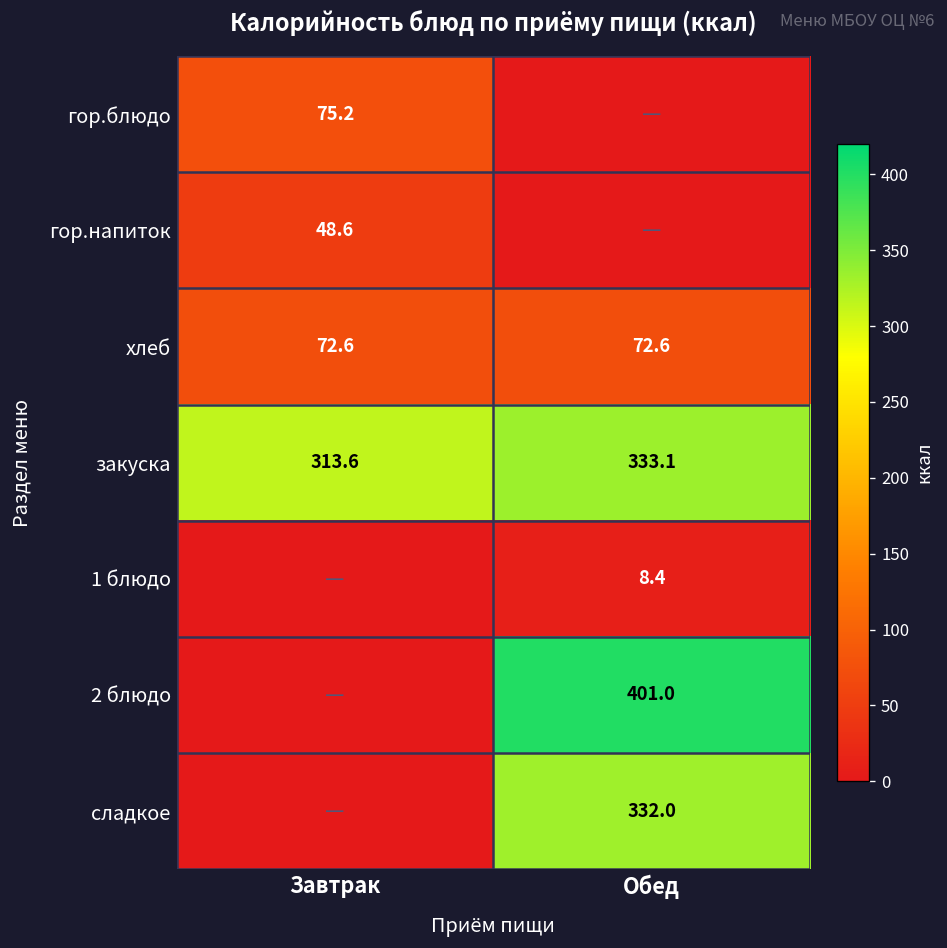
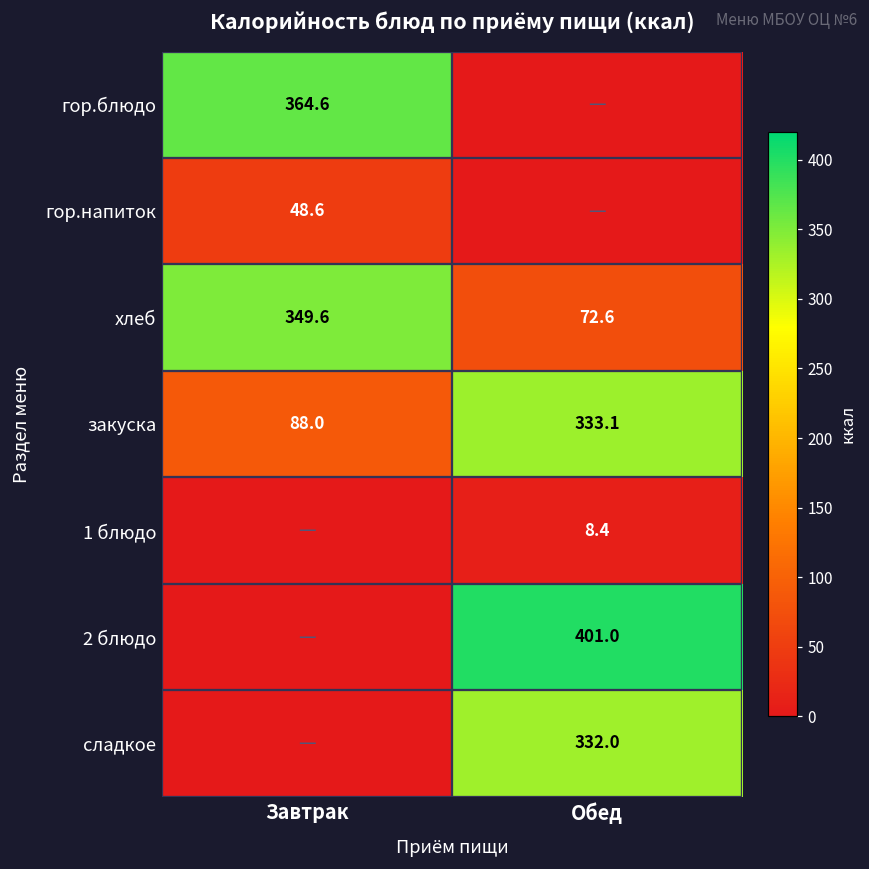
гор.блюдо, Завтрак: 75.2 -> 364.6
хлеб, Завтрак: 72.6 -> 349.6
закуска, Завтрак: 313.6 -> 88.0
